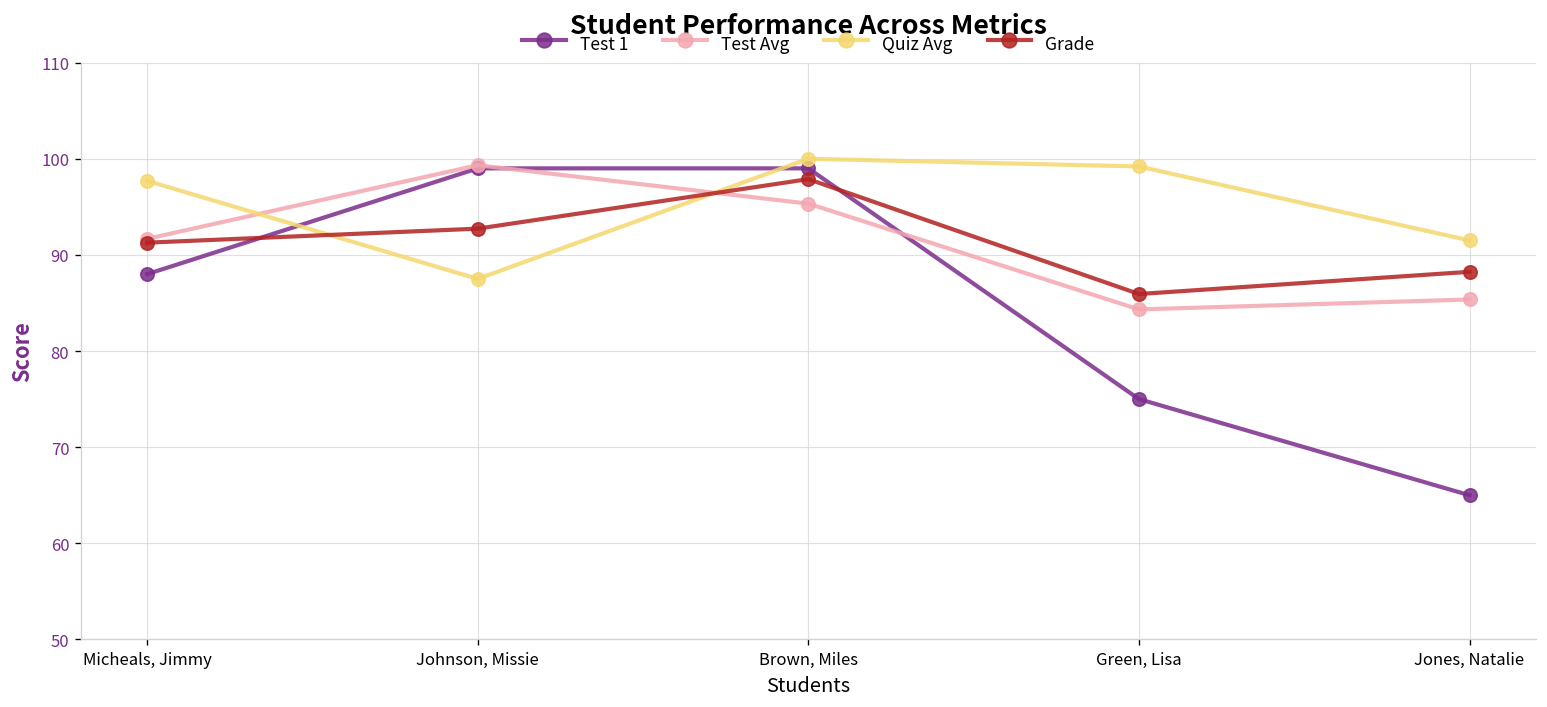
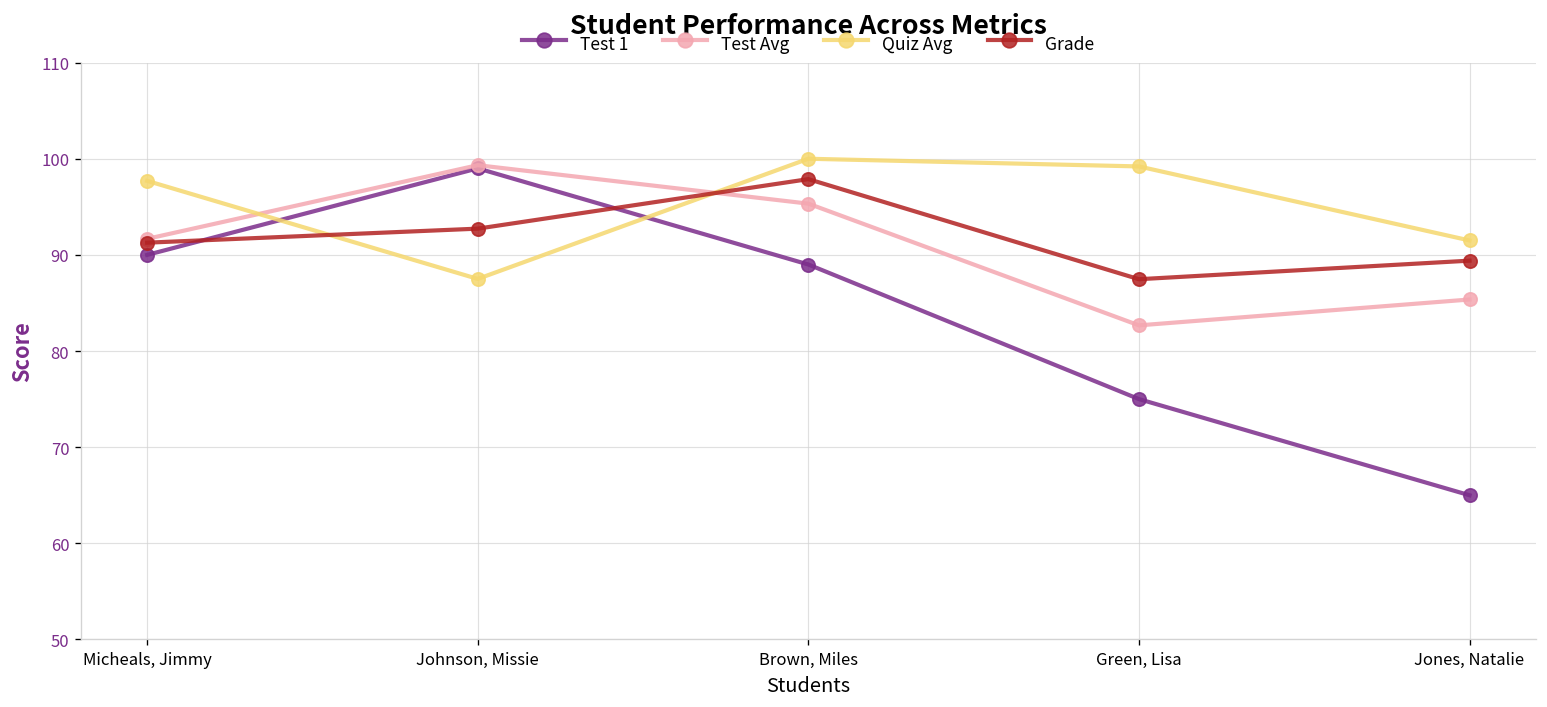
Test 1, Micheals, Jimmy: 88 -> 90
Test 1, Brown, Miles: 99 -> 89
Test Avg, Green, Lisa: 84 -> 83
Grade, Green, Lisa: 86 -> 87
Grade, Jones, Natalie: 88 -> 89
